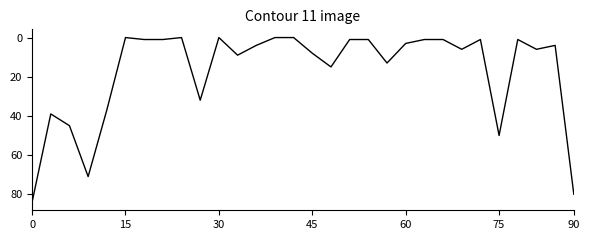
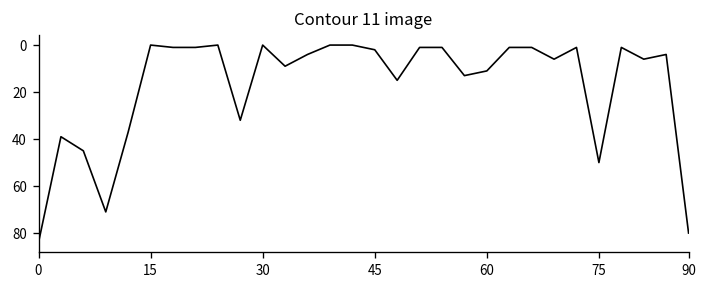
45: 8 -> 2
60: 3 -> 11
